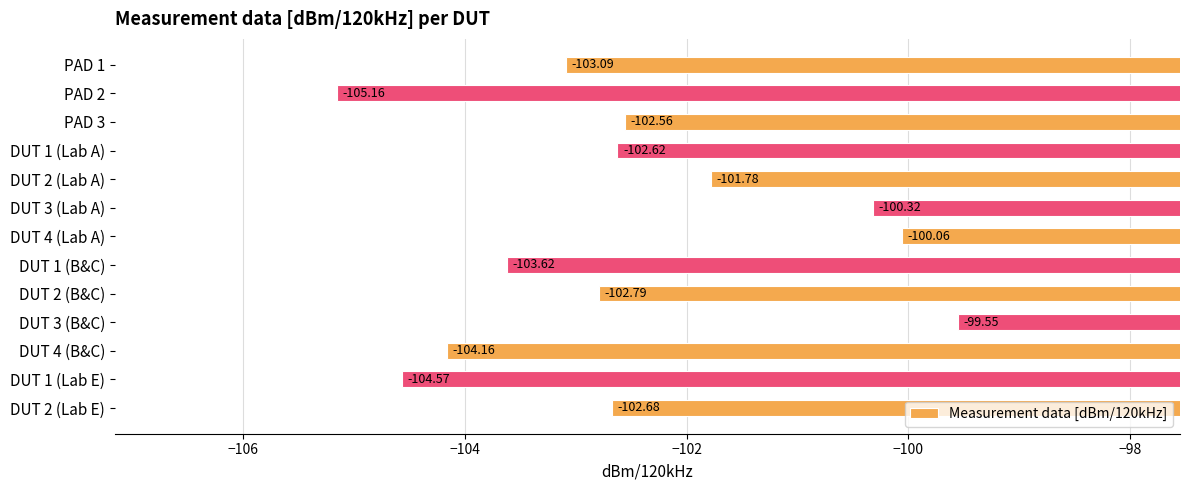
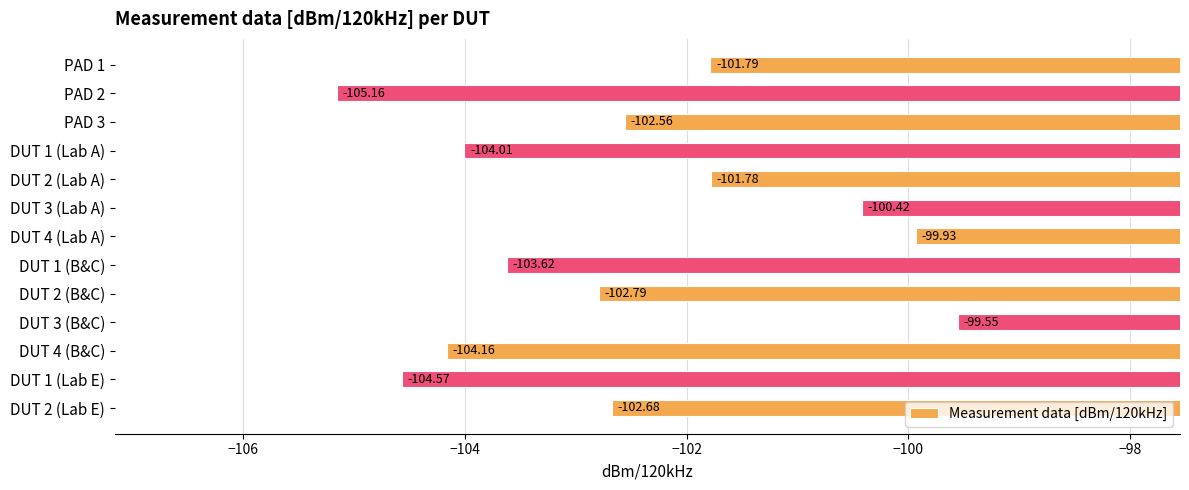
PAD 1: -103.09 -> -101.79
DUT 1 (Lab A): -102.62 -> -104.01
DUT 3 (Lab A): -100.32 -> -100.42
DUT 4 (Lab A): -100.06 -> -99.93
